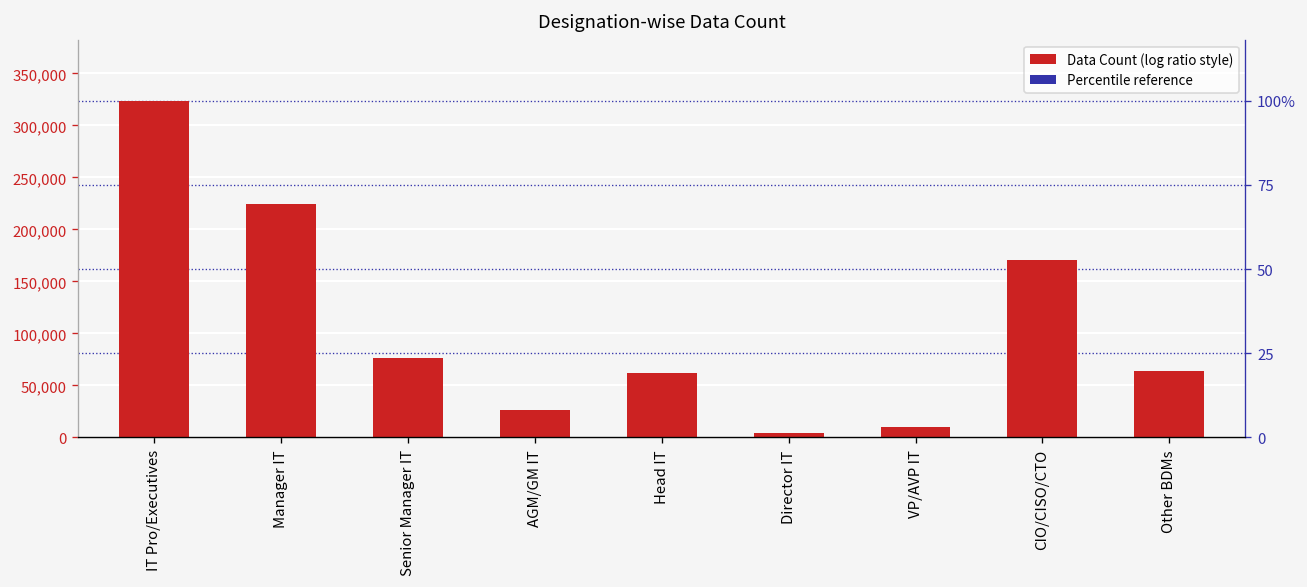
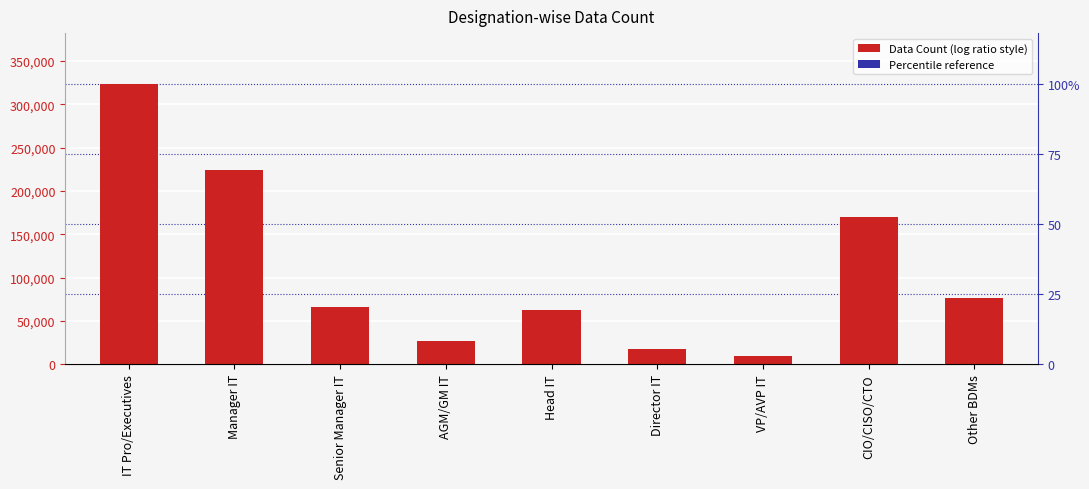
Senior Manager IT: 80,000 -> 70,000
Director IT: 0 -> 20,000
Other BDMs: 60,000 -> 80,000
